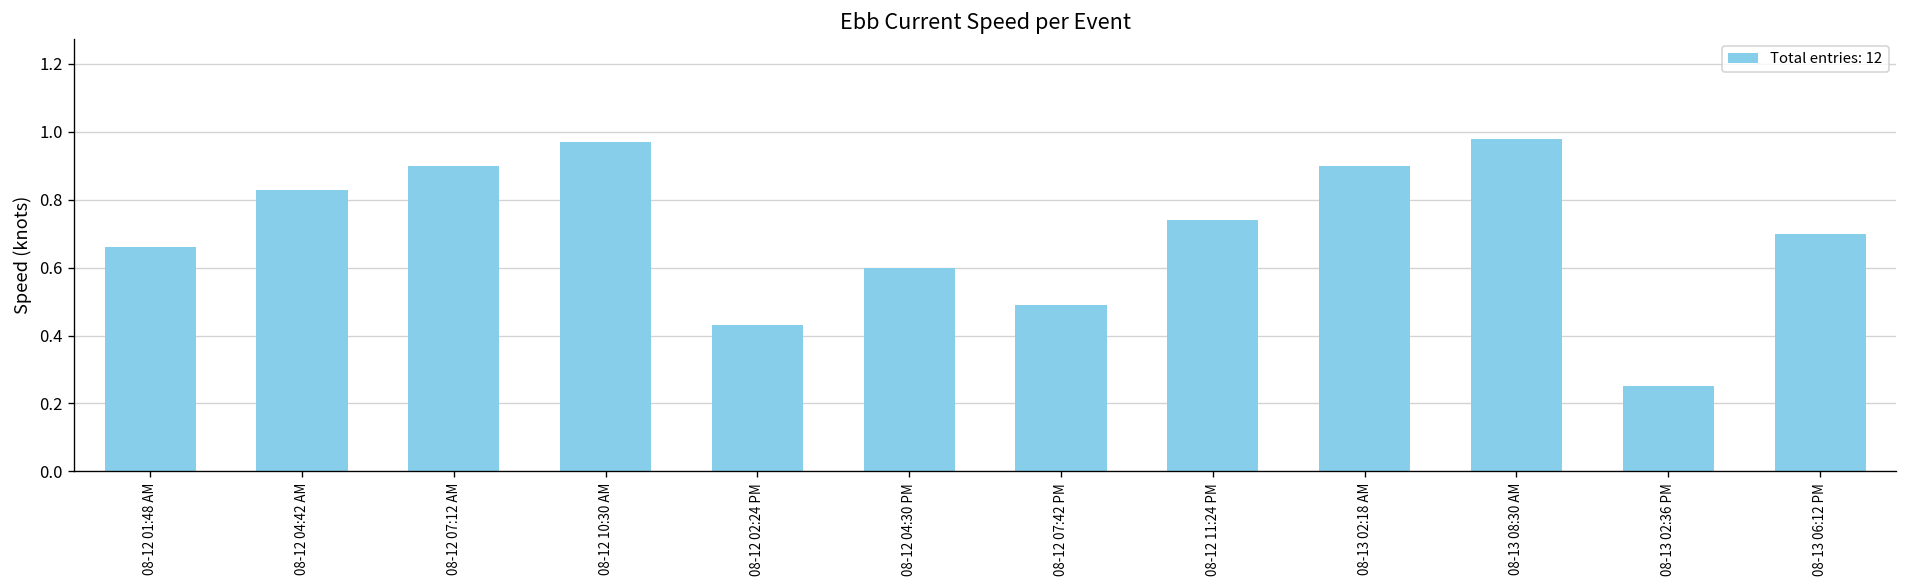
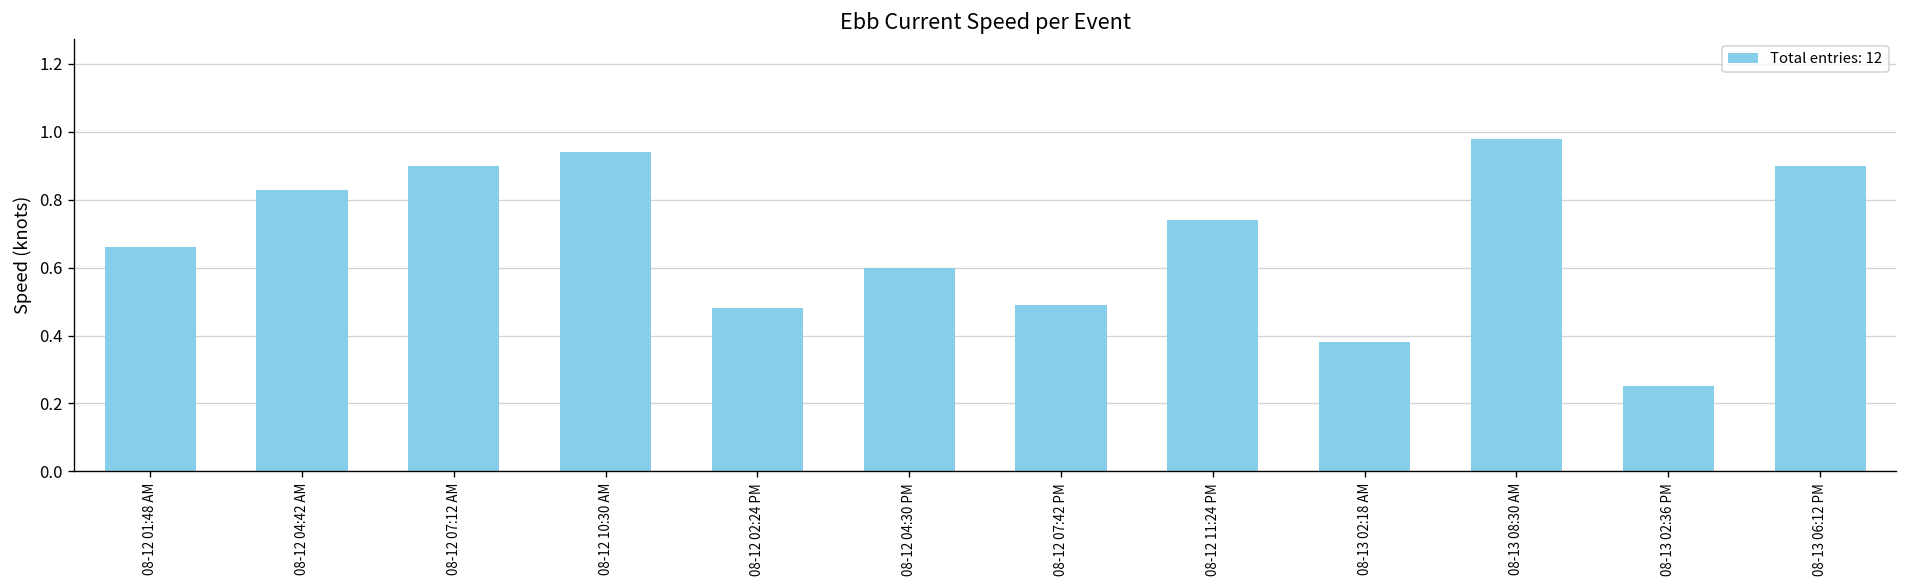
08-12 10:30 AM: 0.97 -> 0.94
08-12 02:24 PM: 0.43 -> 0.48
08-13 02:18 AM: 0.90 -> 0.38
08-13 06:12 PM: 0.70 -> 0.90
